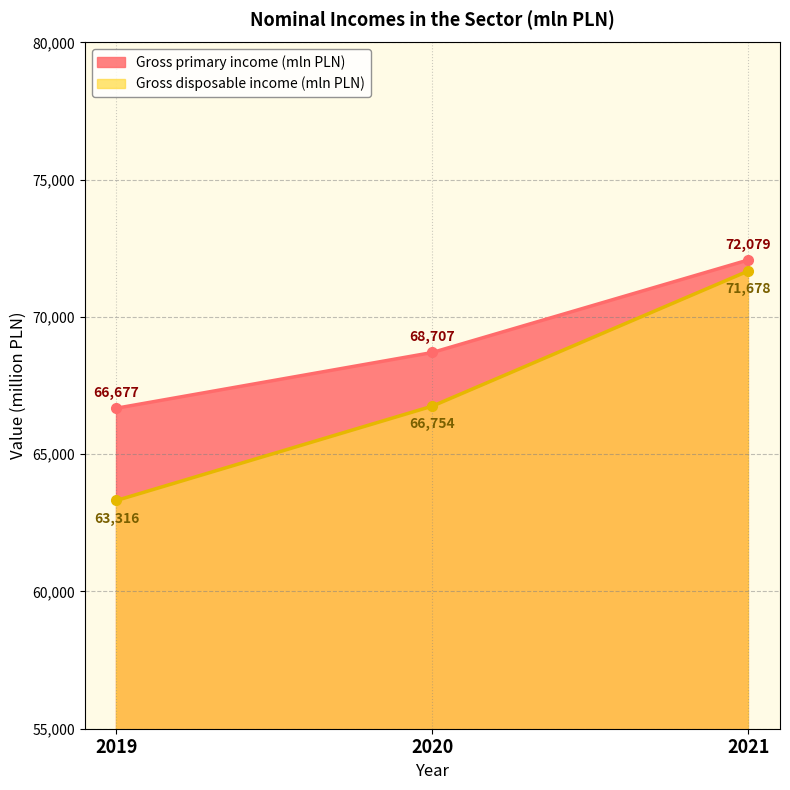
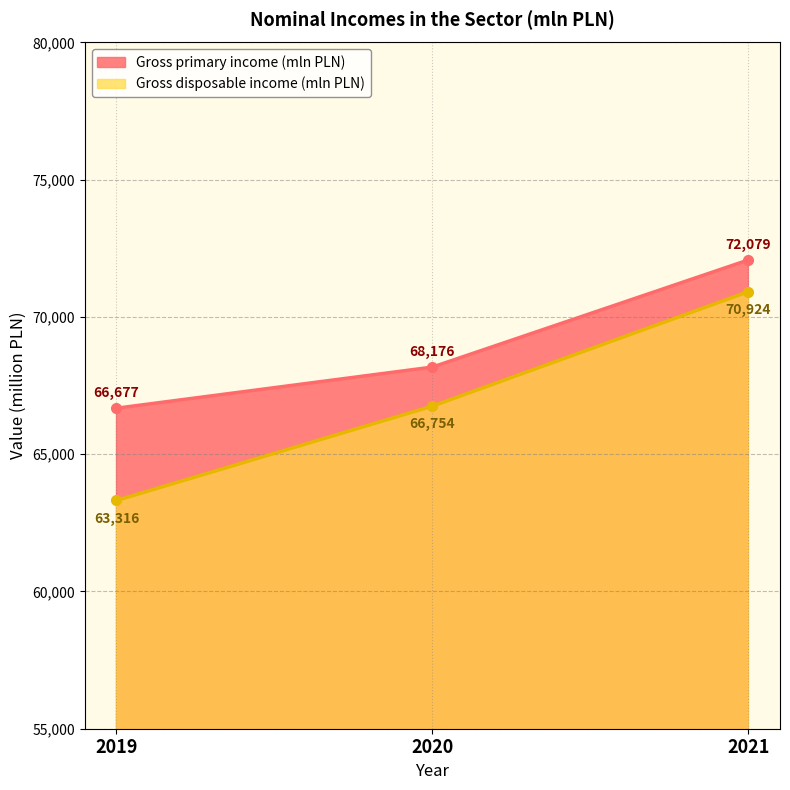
Gross primary income (mln PLN), 2020: 68,707 -> 68,176
Gross disposable income (mln PLN), 2021: 71,678 -> 70,924
